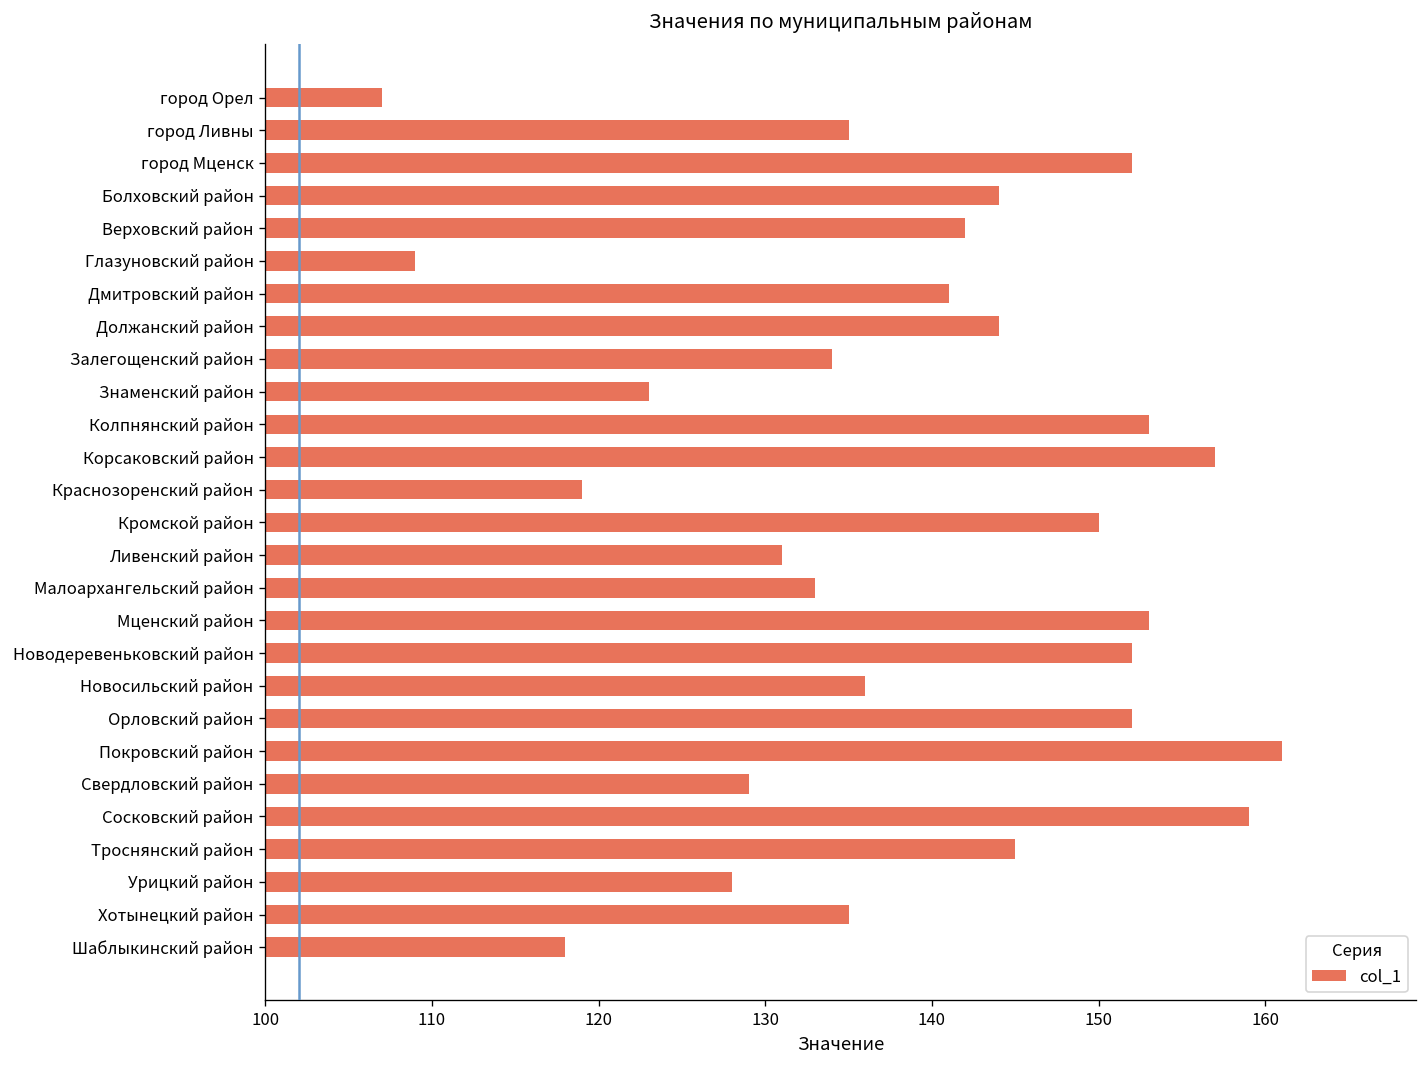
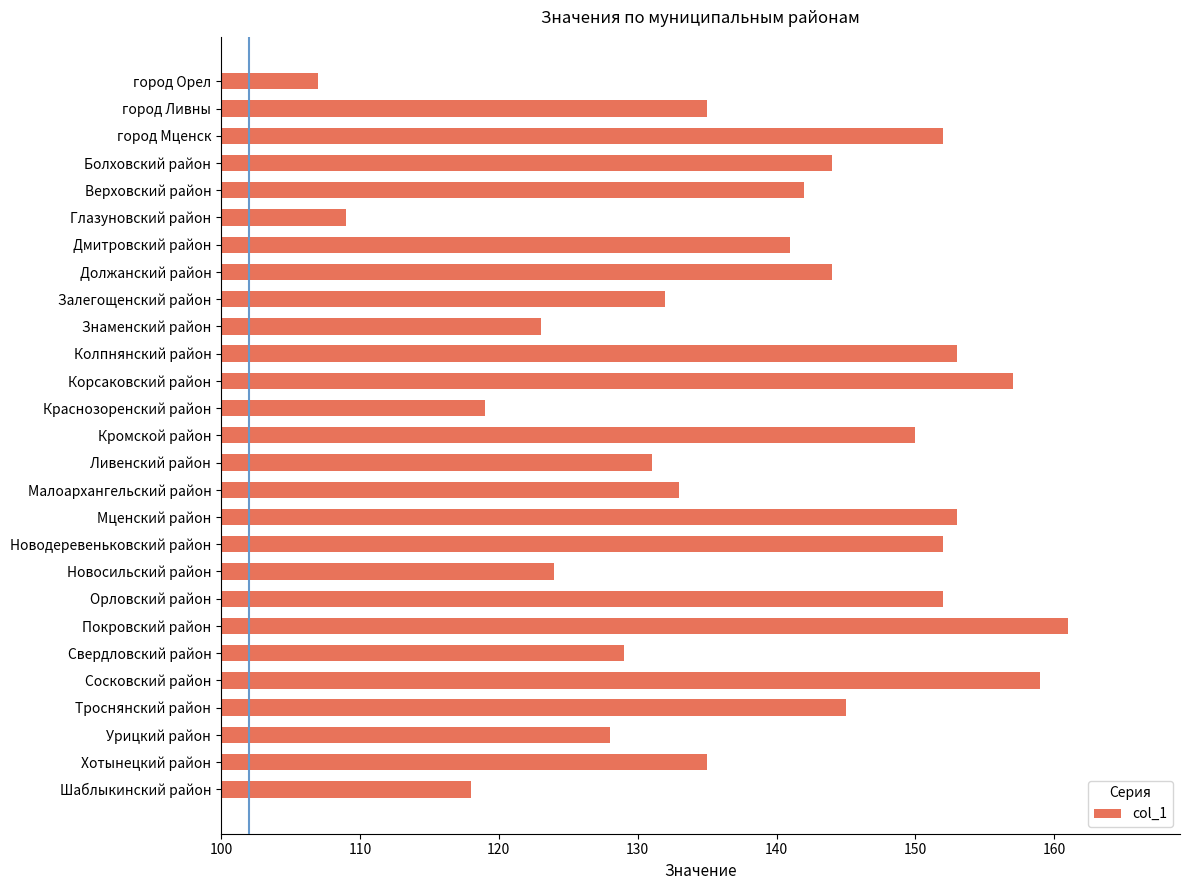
Залегощенский район: 134 -> 132
Новосильский район: 136 -> 124
